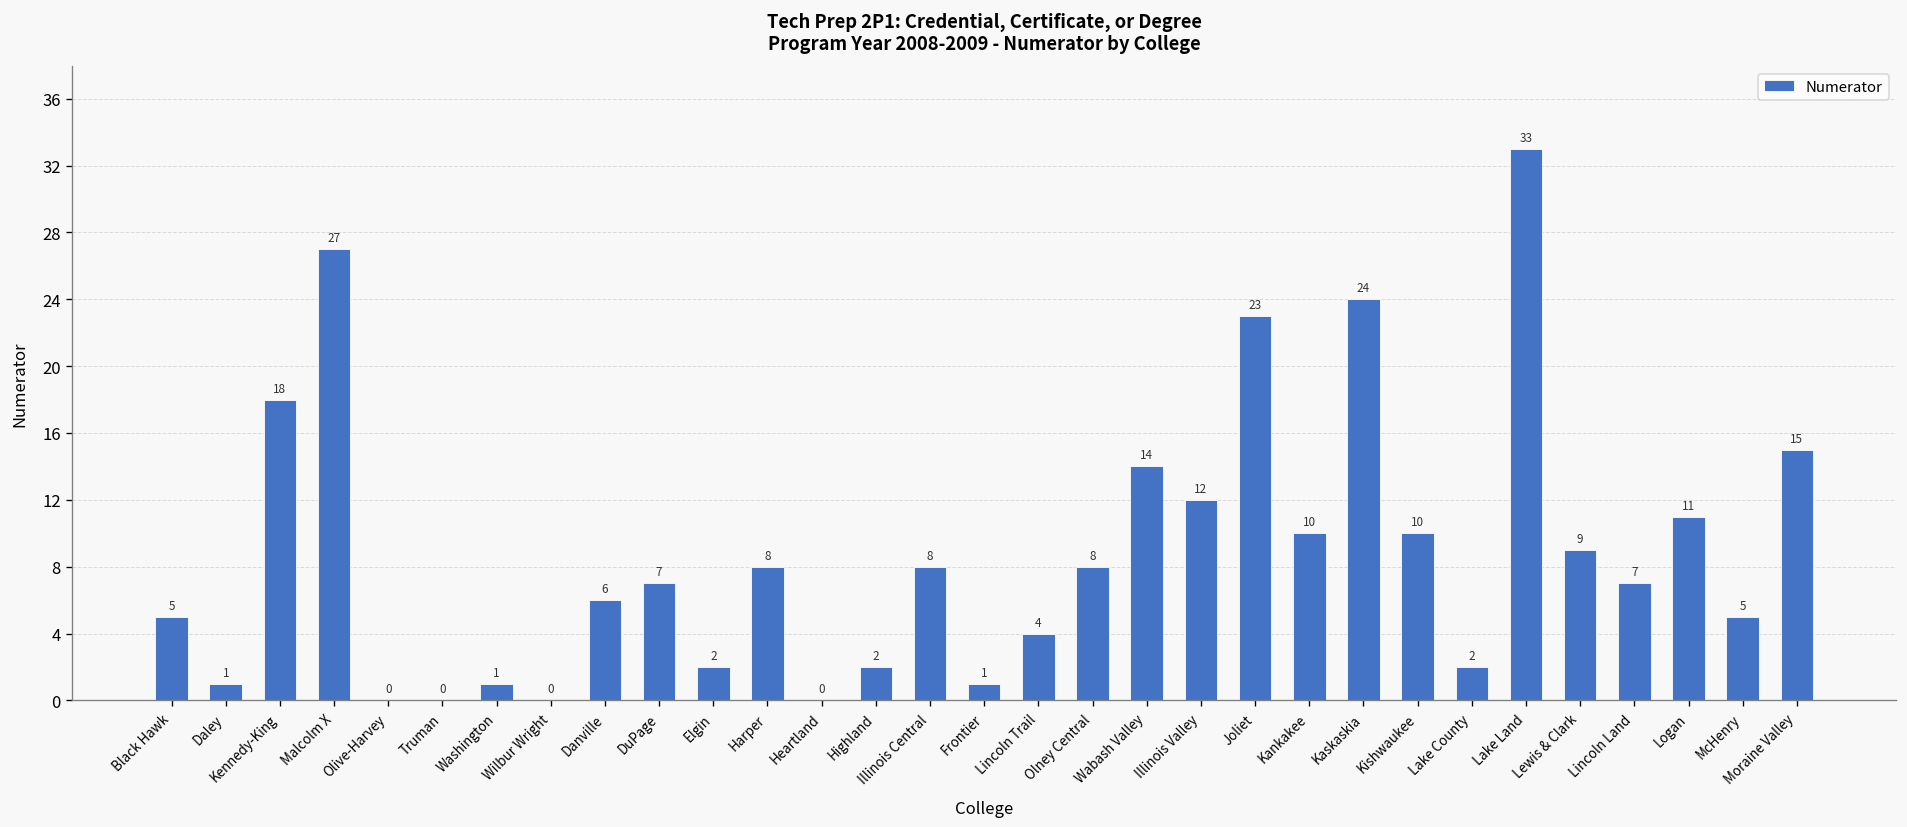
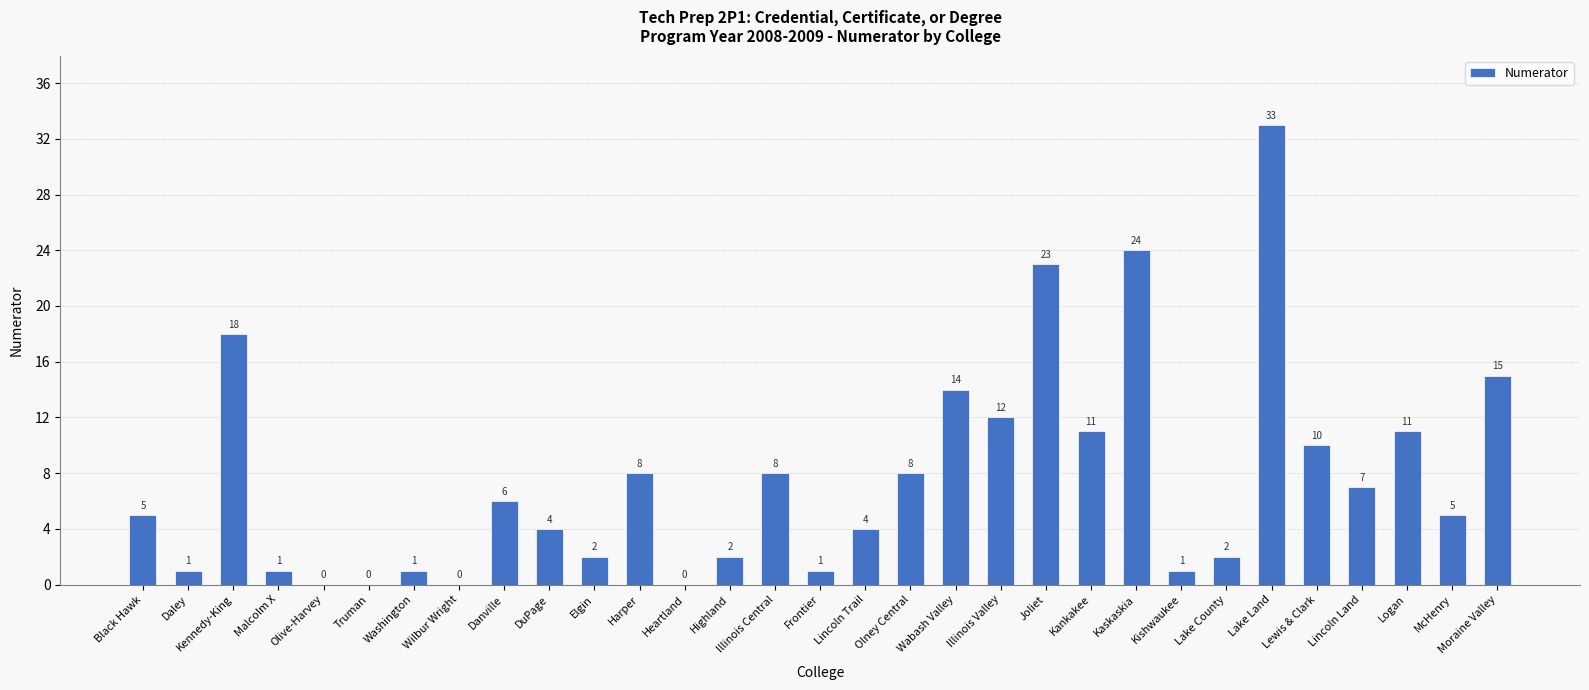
Malcolm X: 27 -> 1
DuPage: 7 -> 4
Kankakee: 10 -> 11
Kishwaukee: 10 -> 1
Lewis & Clark: 9 -> 10
